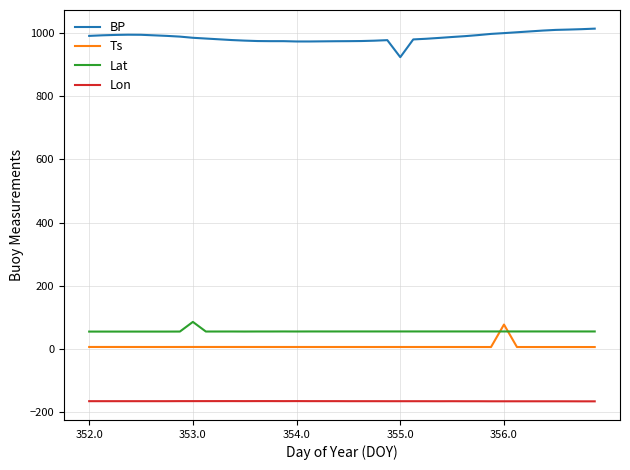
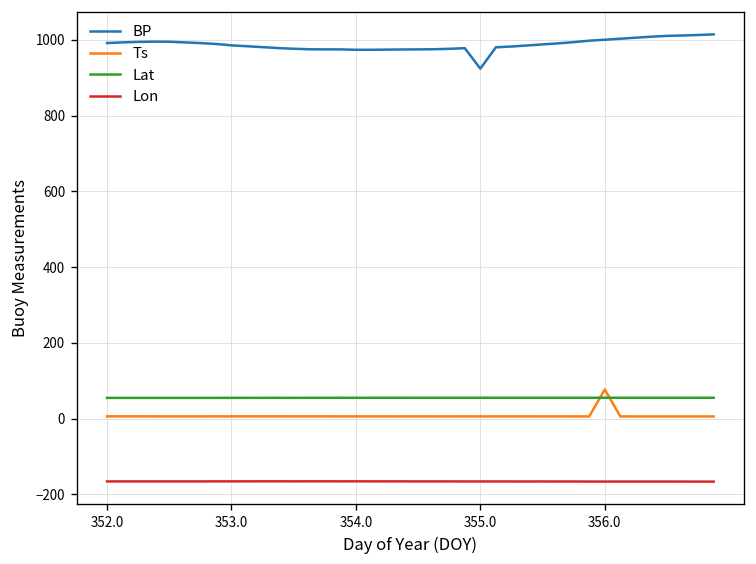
Lat, 353.0: 90 -> 50
